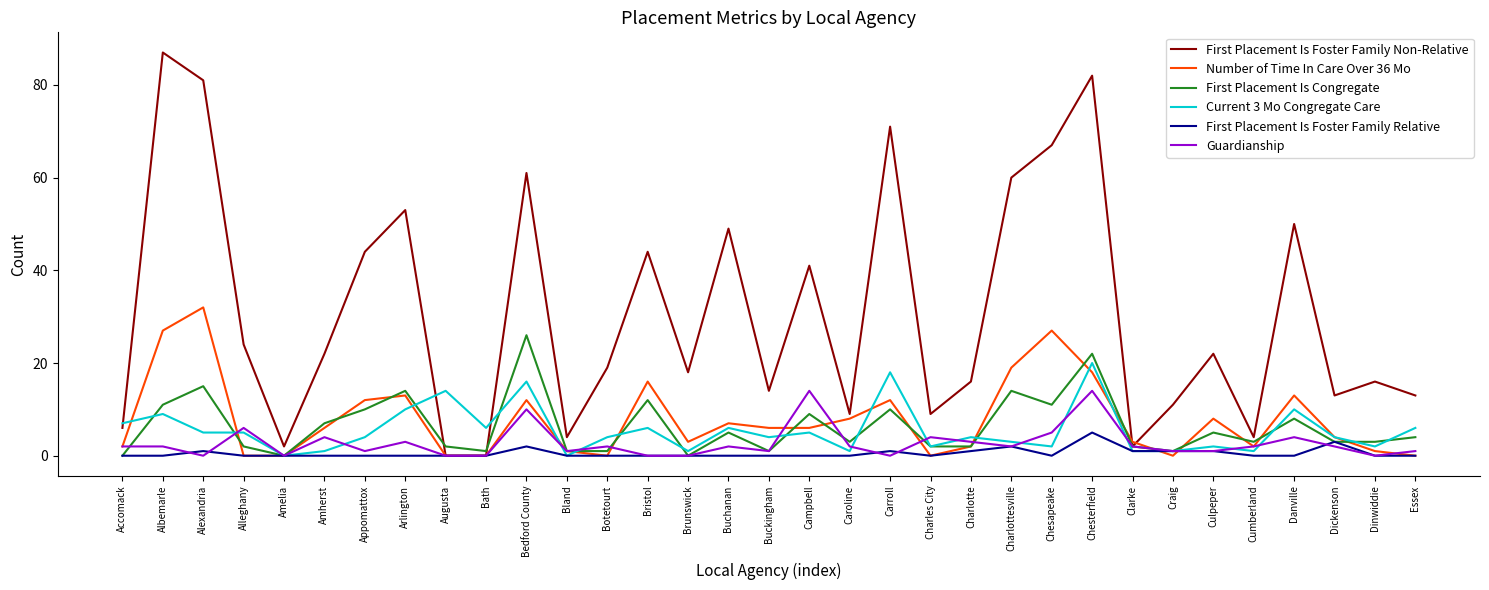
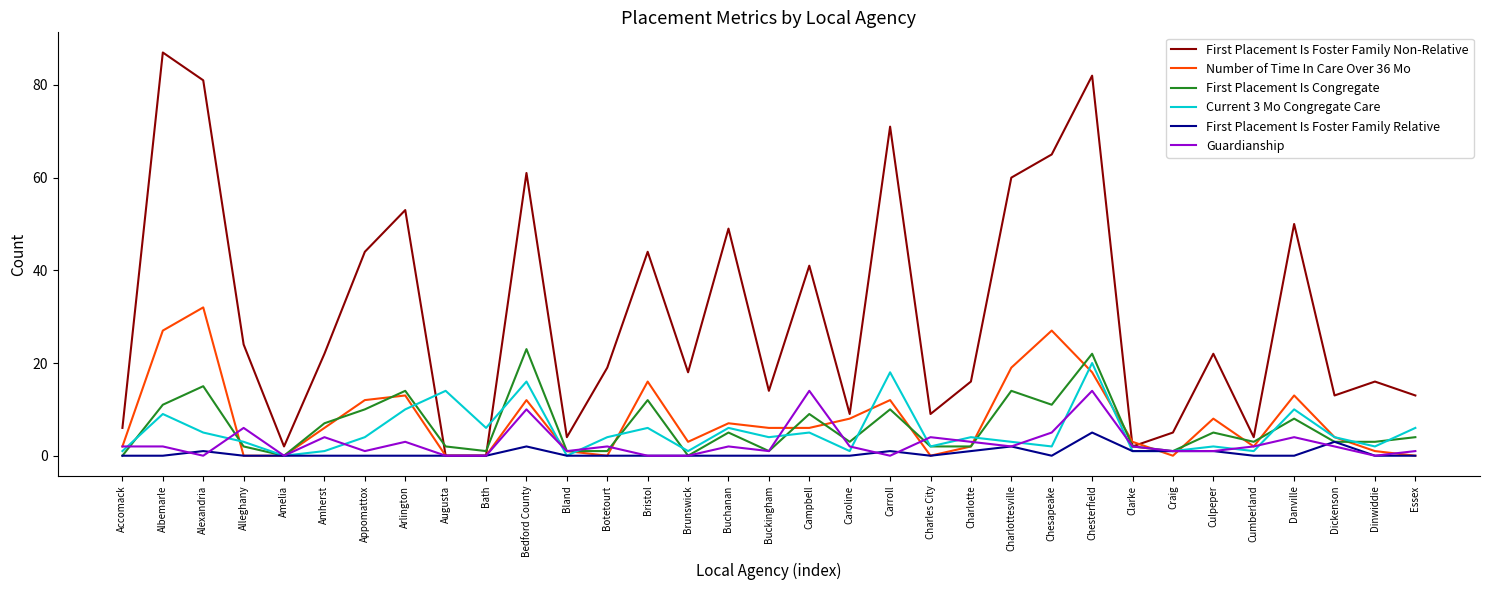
Current 3 Mo Congregate Care, Accomack: 7 -> 1
Current 3 Mo Congregate Care, Alleghany: 5 -> 3
First Placement Is Congregate, Bedford County: 26 -> 23
First Placement Is Foster Family Non-Relative, Chesapeake: 67 -> 65
First Placement Is Foster Family Non-Relative, Craig: 11 -> 5
